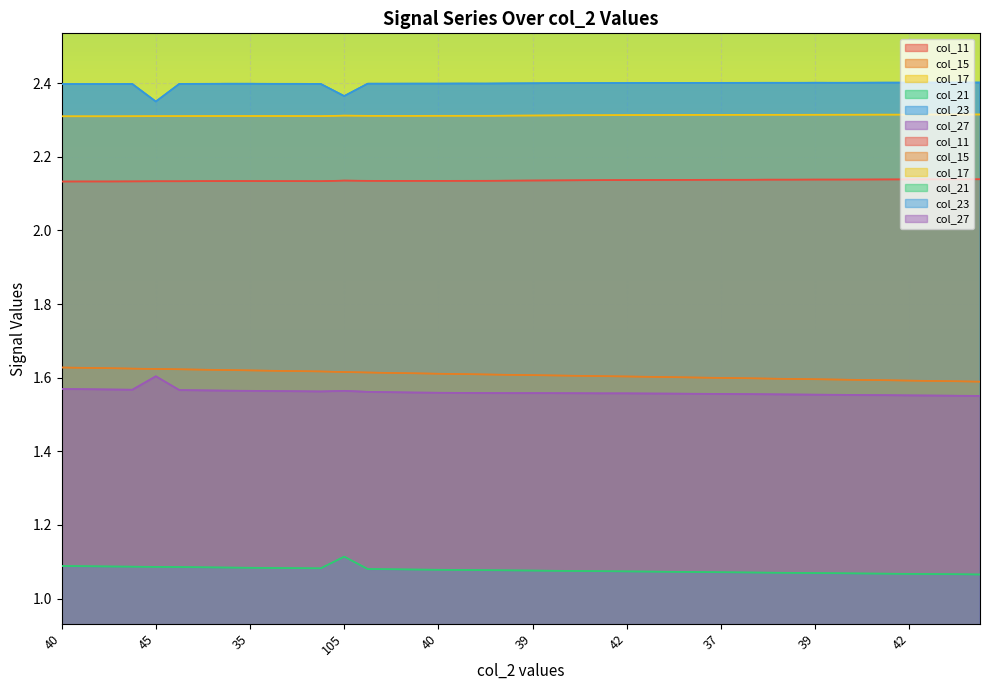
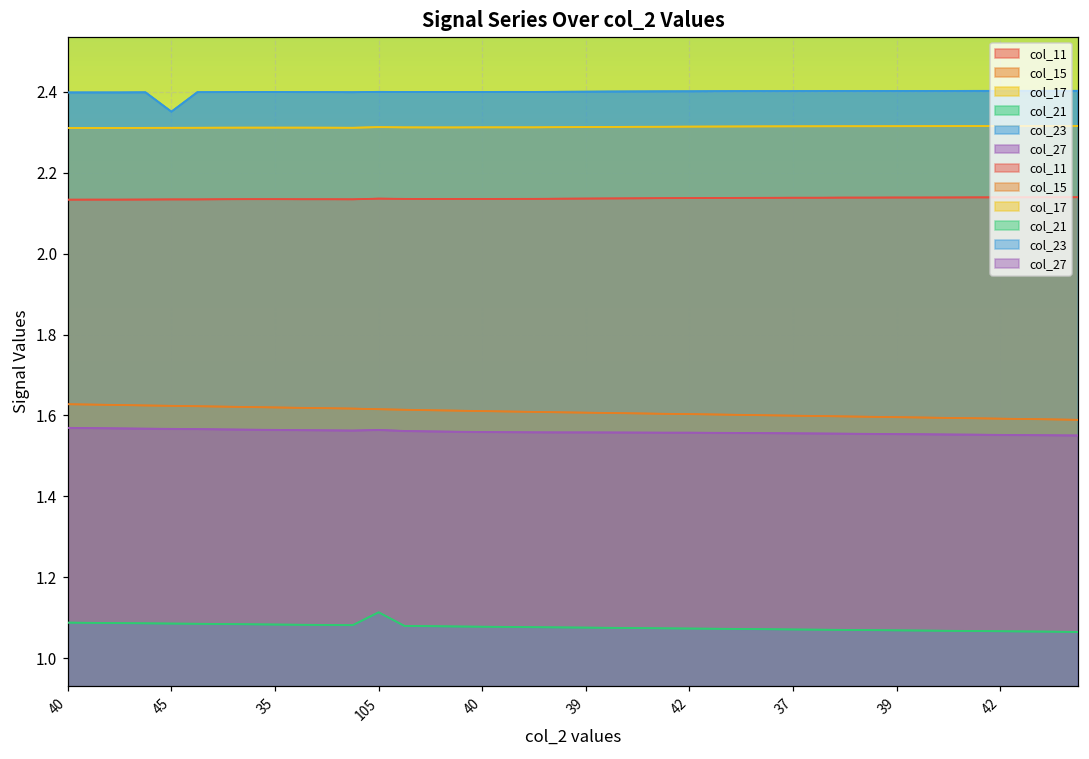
col_27, 45: 1.60 -> 1.57
col_23, 105: 2.37 -> 2.40
